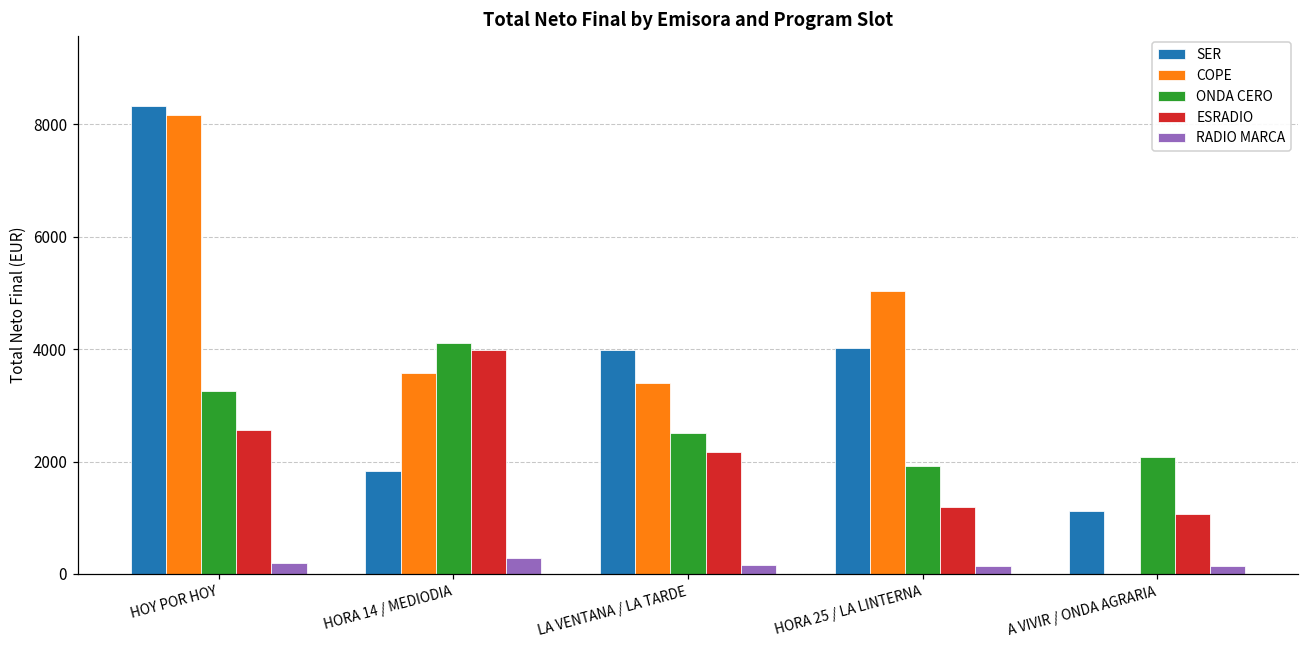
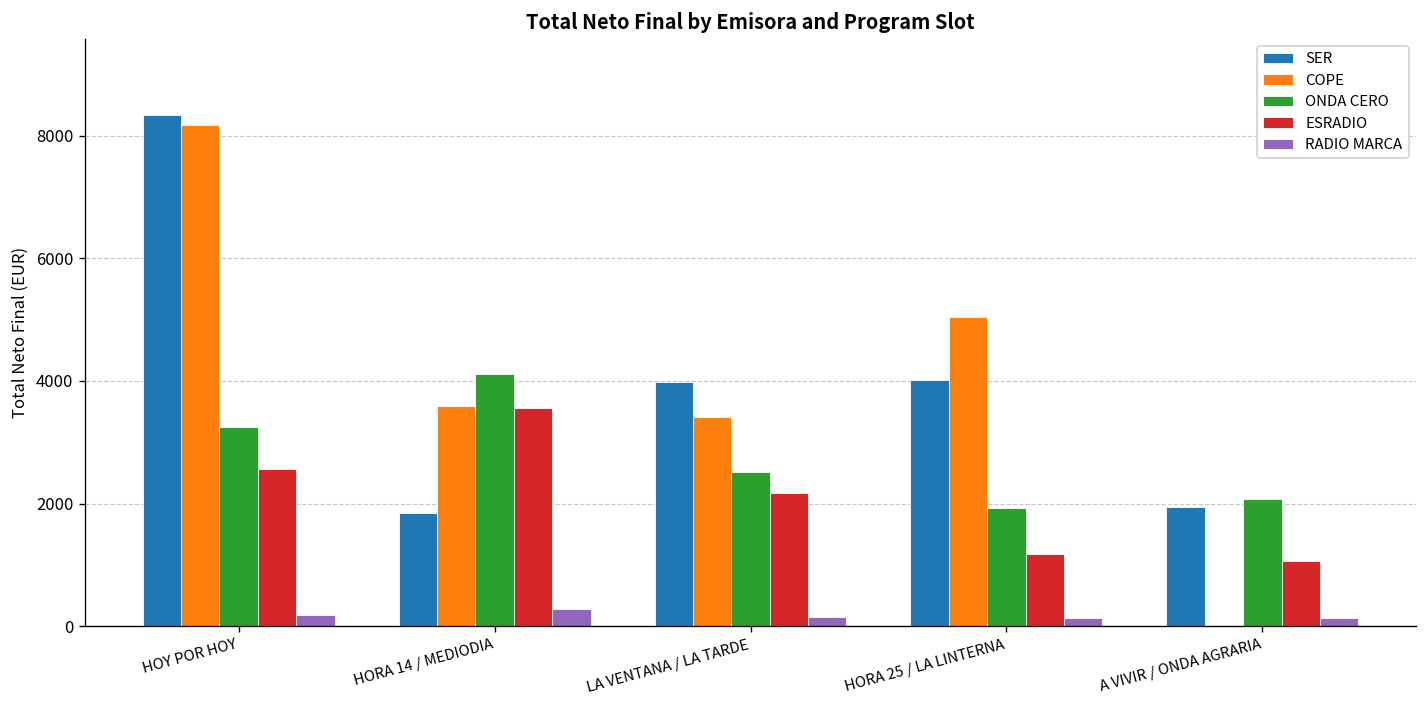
ESRADIO, HORA 14 / MEDIODIA: 4000 -> 3600
SER, A VIVIR / ONDA AGRARIA: 1100 -> 1900
